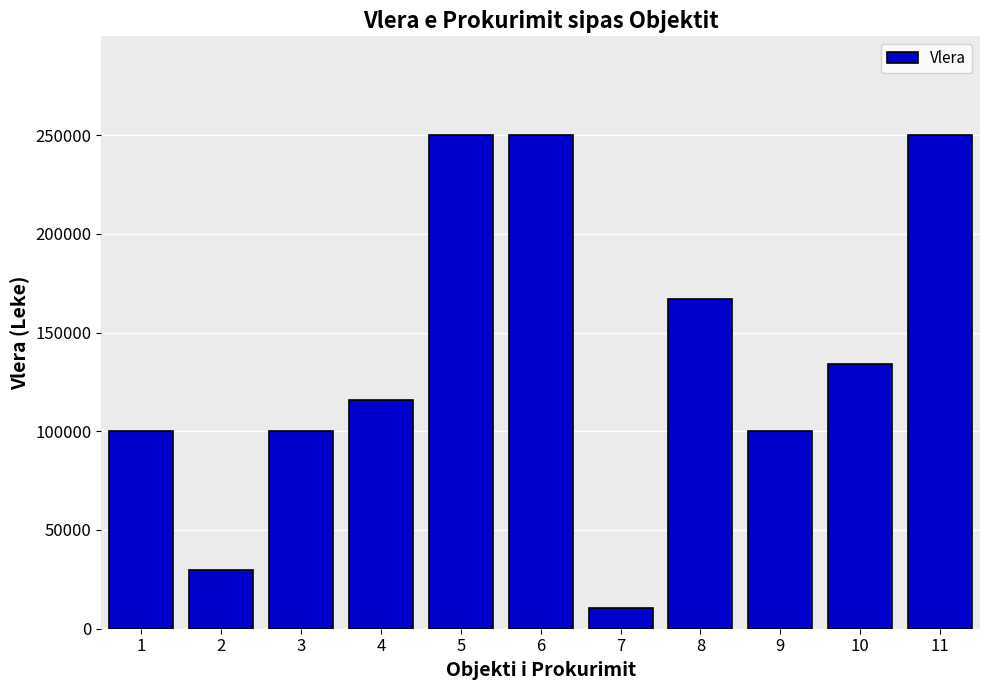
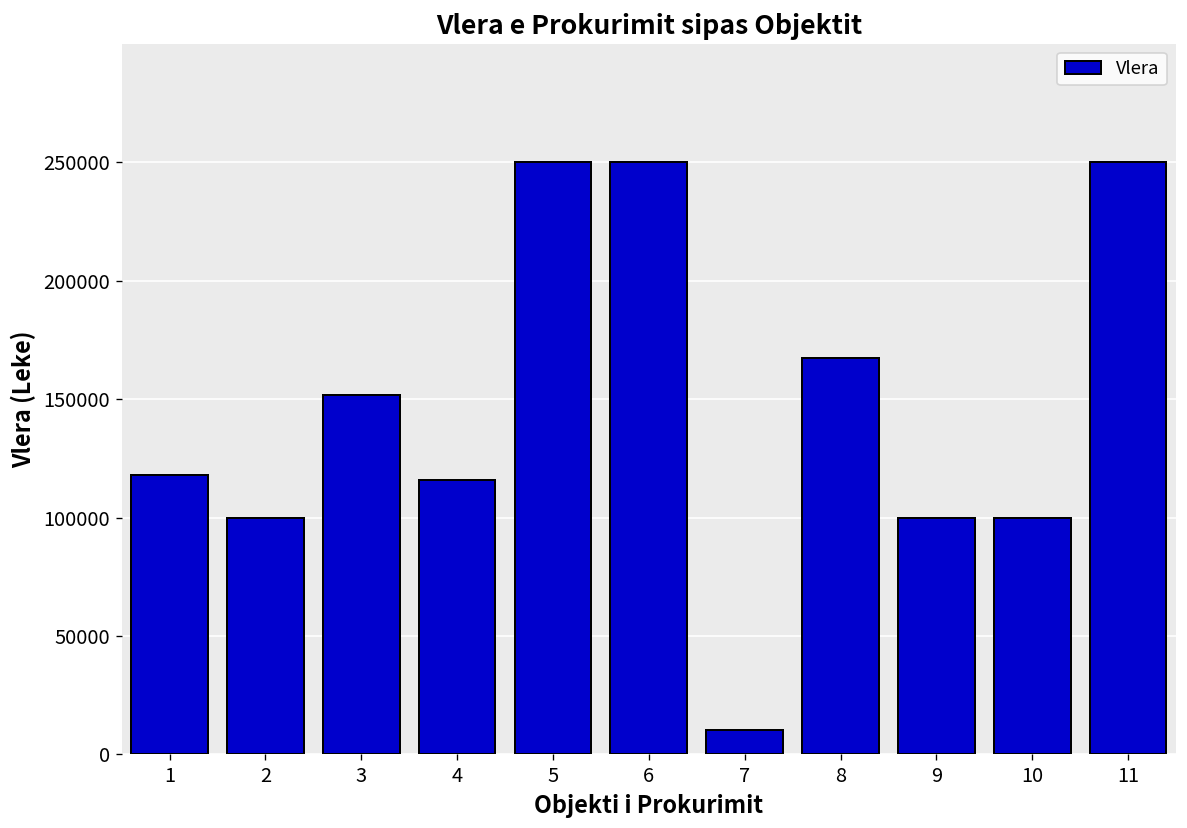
1: 100000 -> 118000
2: 30000 -> 100000
3: 100000 -> 152000
10: 134000 -> 100000
